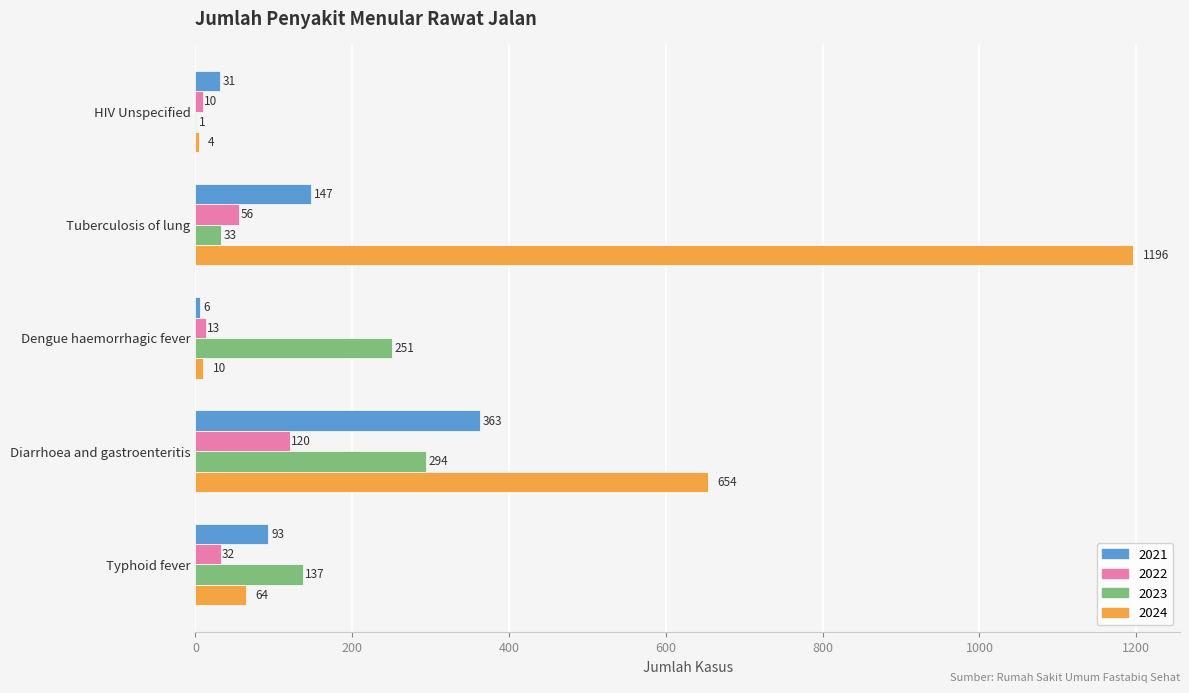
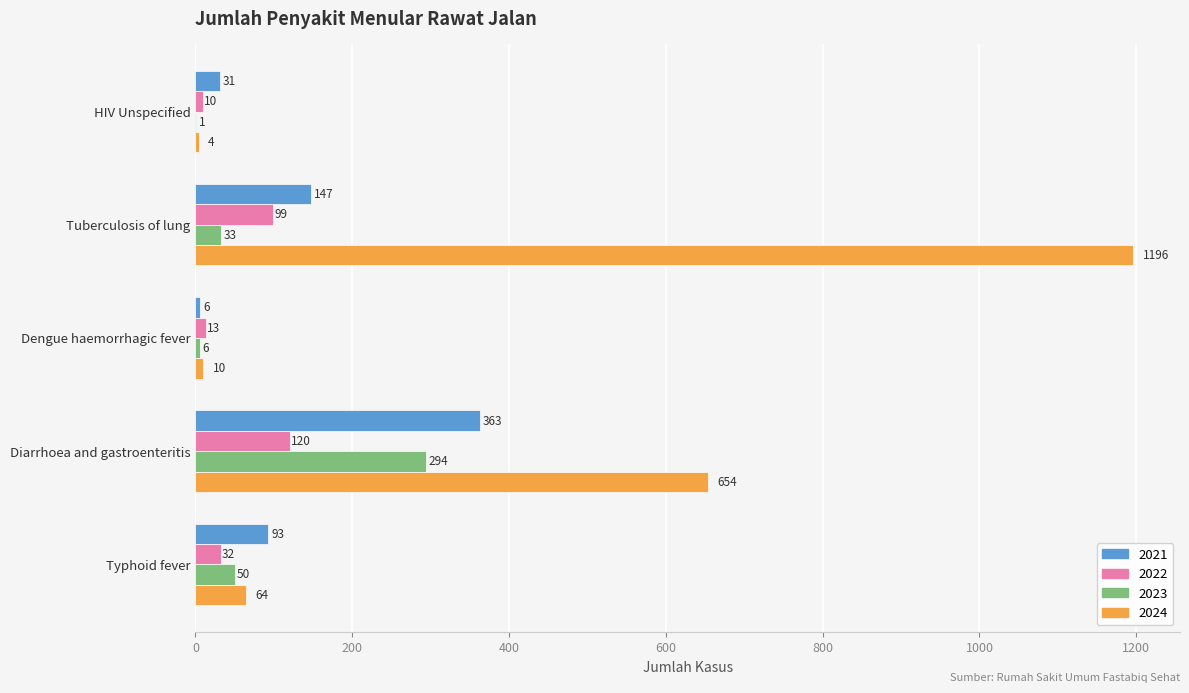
2022, Tuberculosis of lung: 56 -> 99
2023, Dengue haemorrhagic fever: 251 -> 6
2023, Typhoid fever: 137 -> 50
